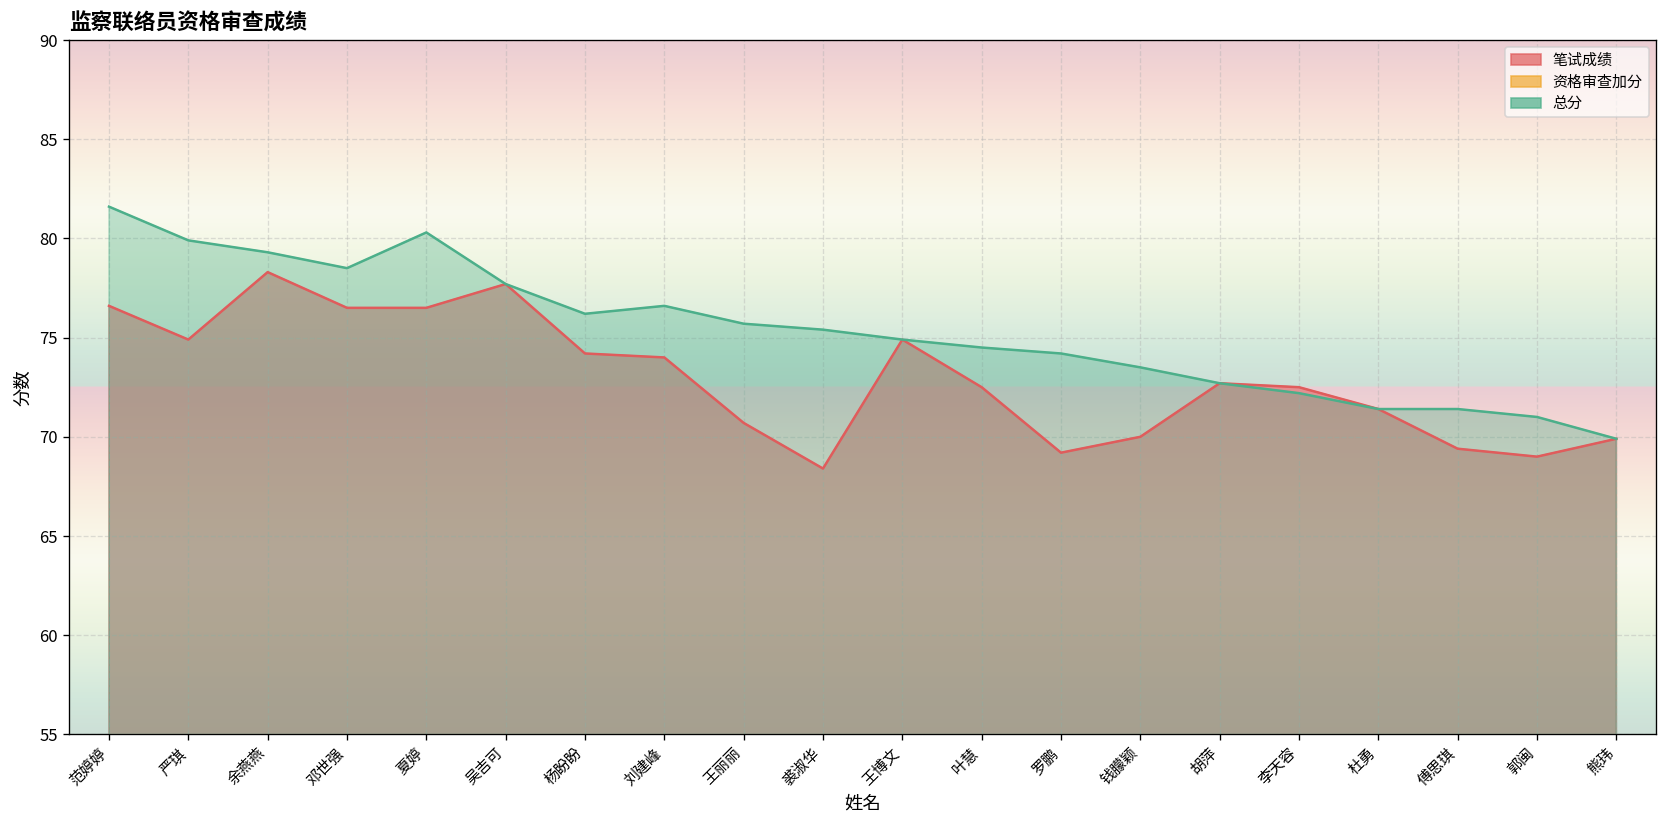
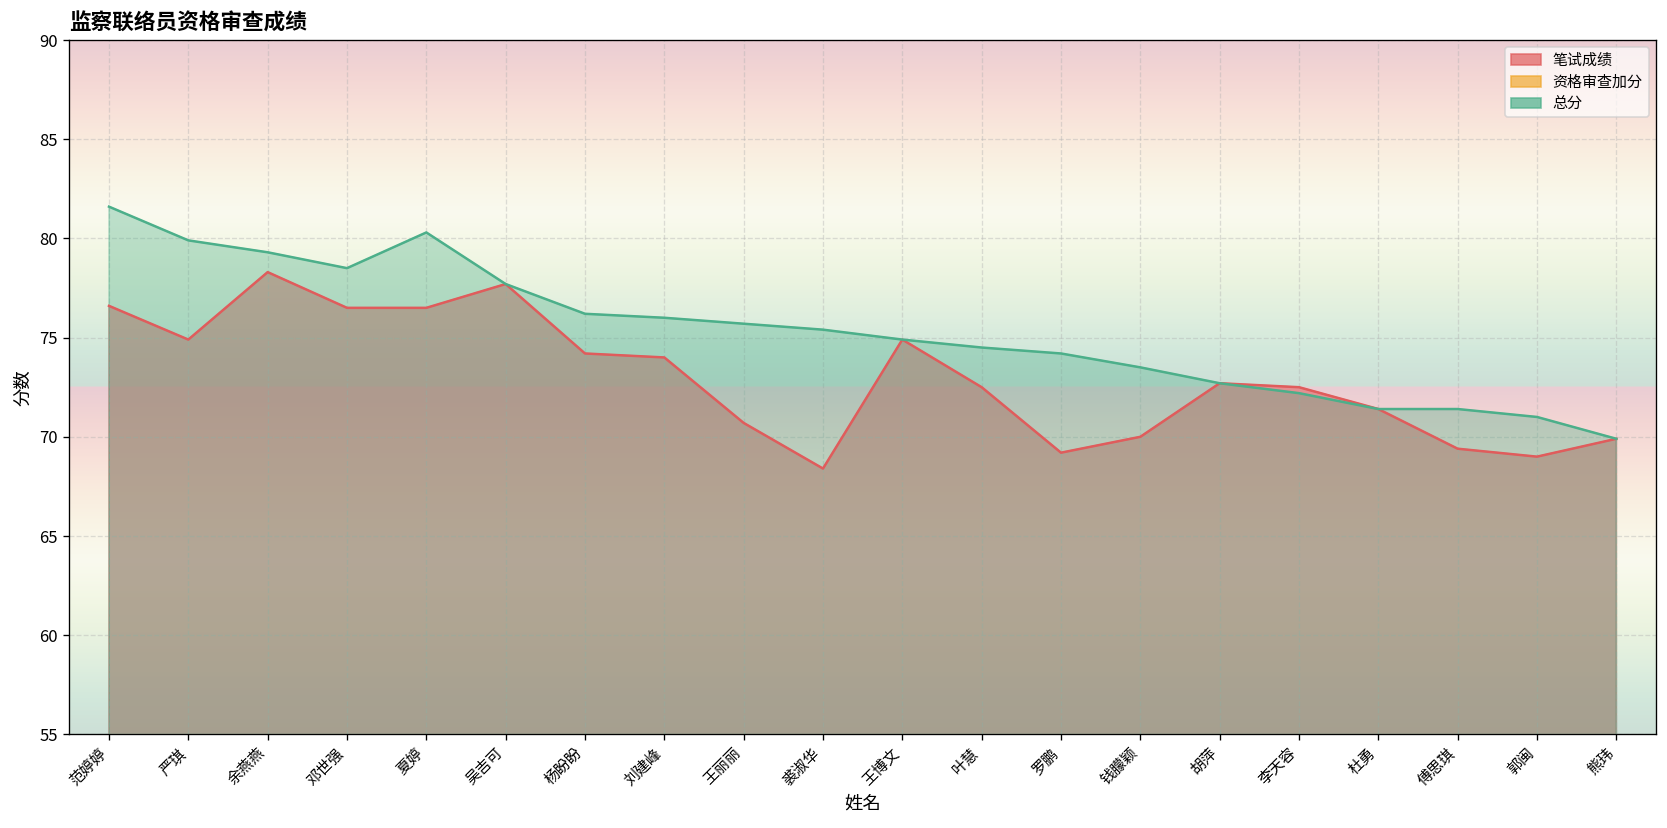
总分, 刘建峰: 76.6 -> 76.0
